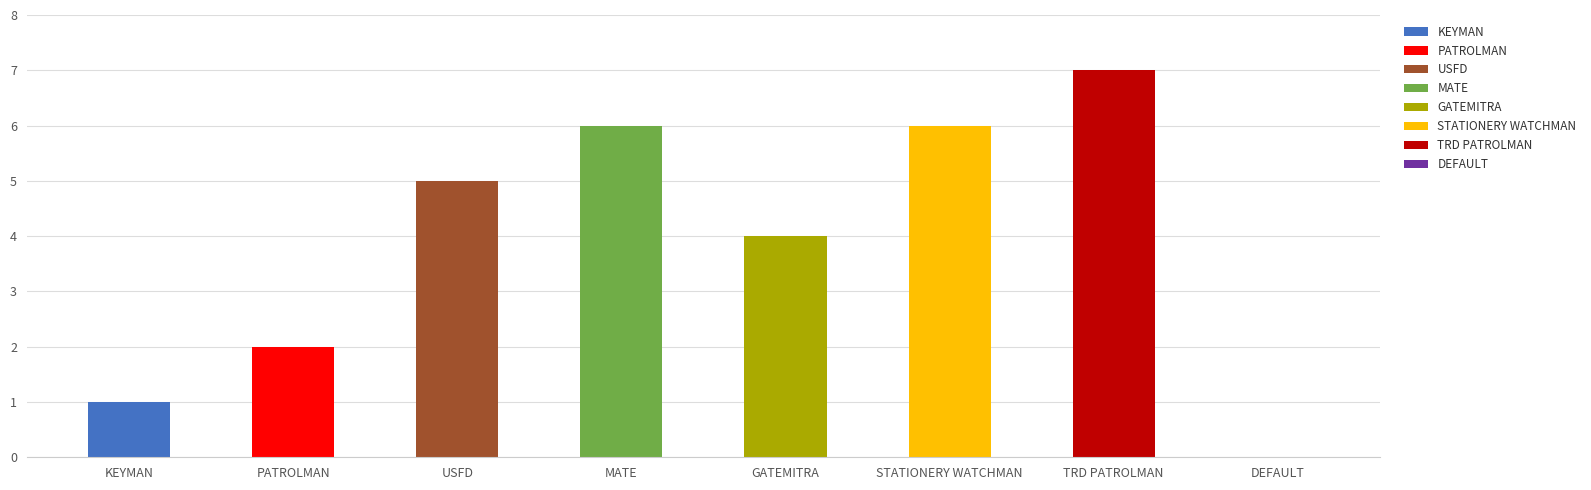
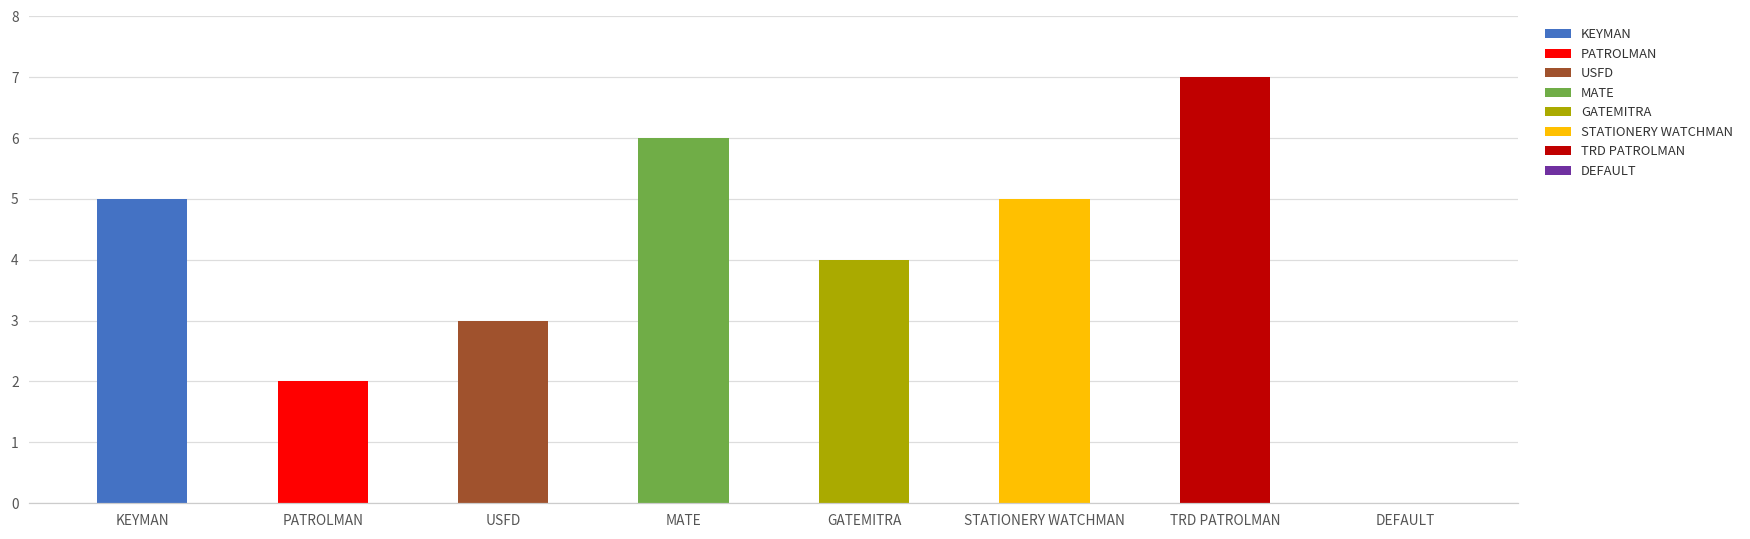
KEYMAN: 1 -> 5
USFD: 5 -> 3
STATIONERY WATCHMAN: 6 -> 5
